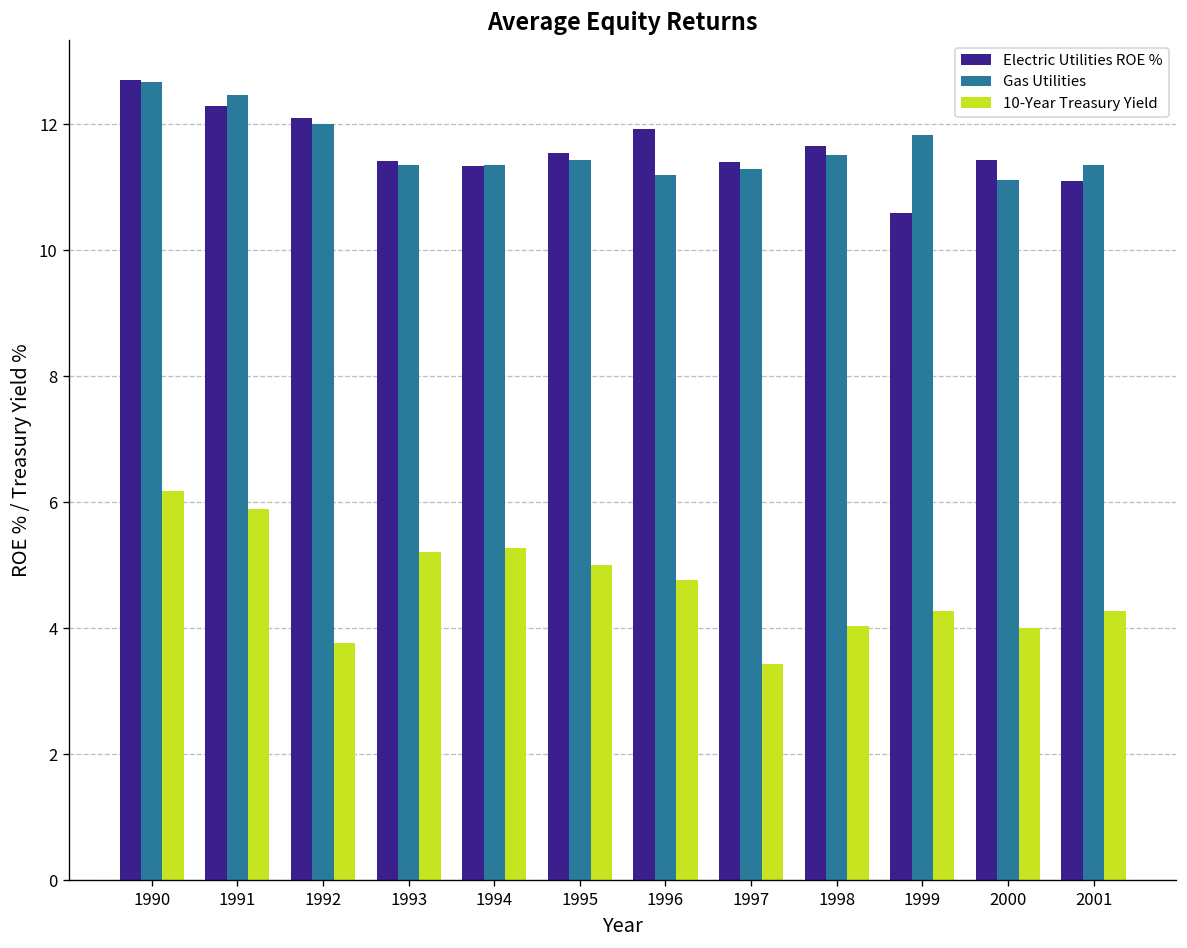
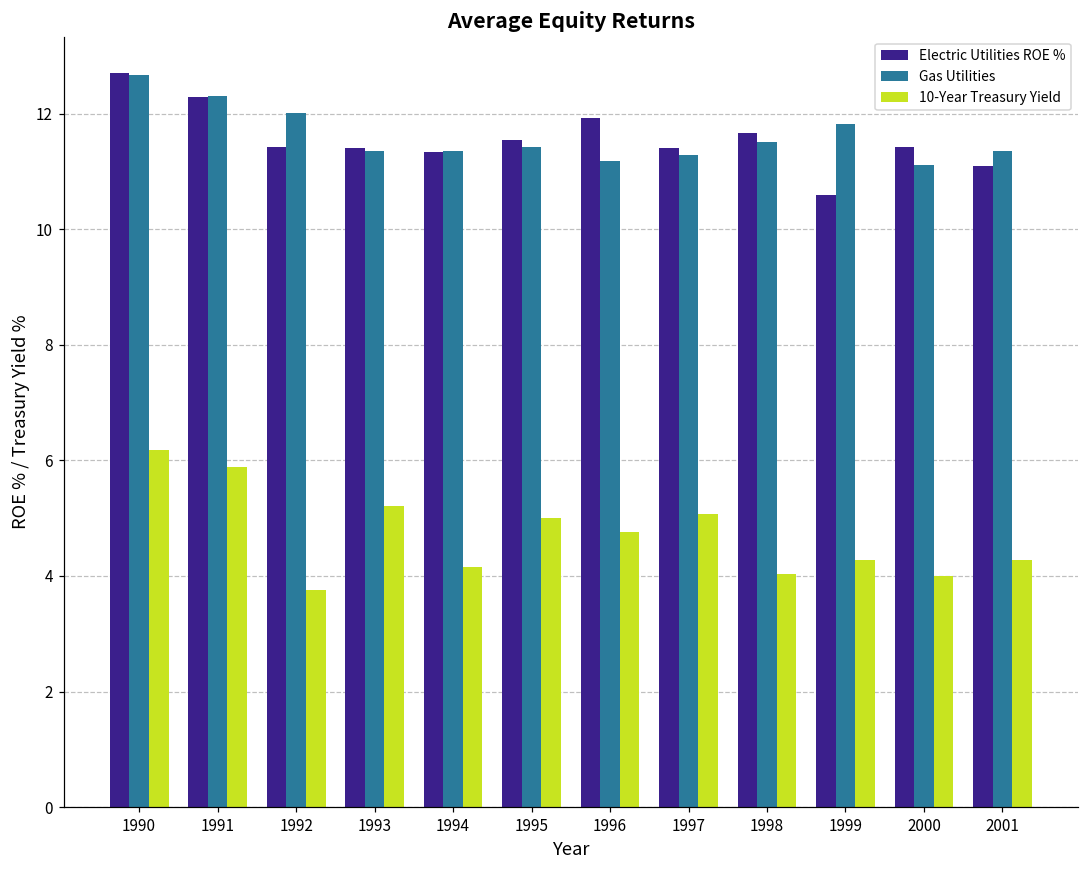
Gas Utilities, 1991: 12.5 -> 12.3
Electric Utilities ROE %, 1992: 12.1 -> 11.4
10-Year Treasury Yield, 1994: 5.3 -> 4.2
10-Year Treasury Yield, 1997: 3.4 -> 5.1
